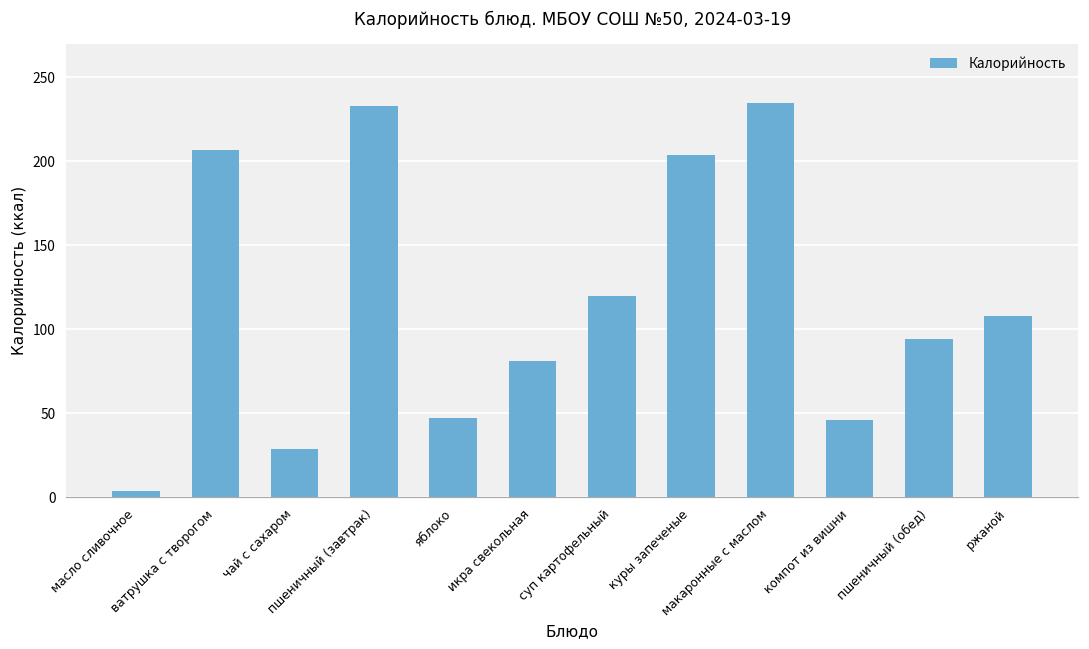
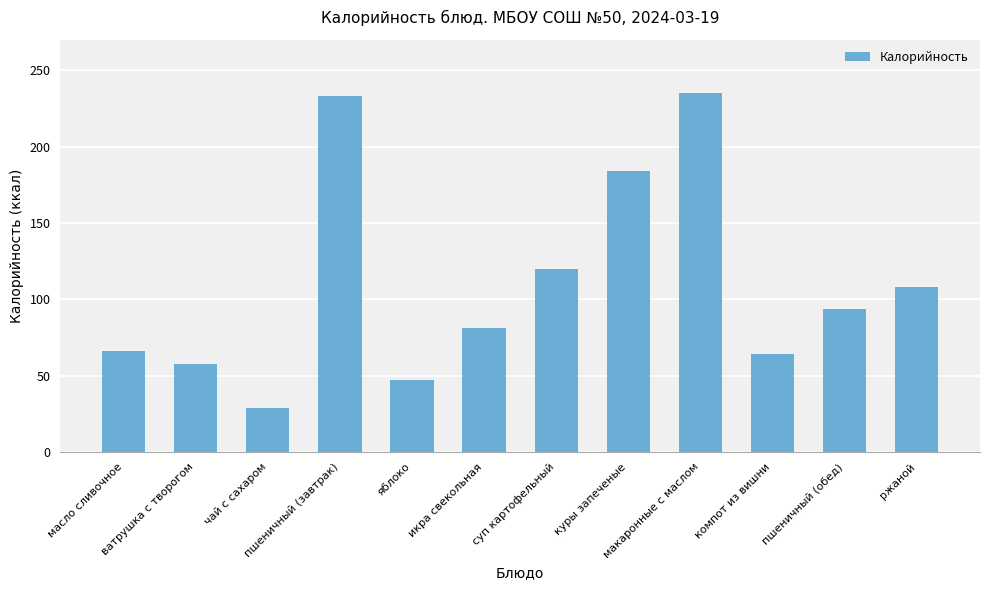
масло сливочное: 4 -> 66
ватрушка с творогом: 207 -> 58
куры запеченые: 204 -> 184
компот из вишни: 46 -> 64
